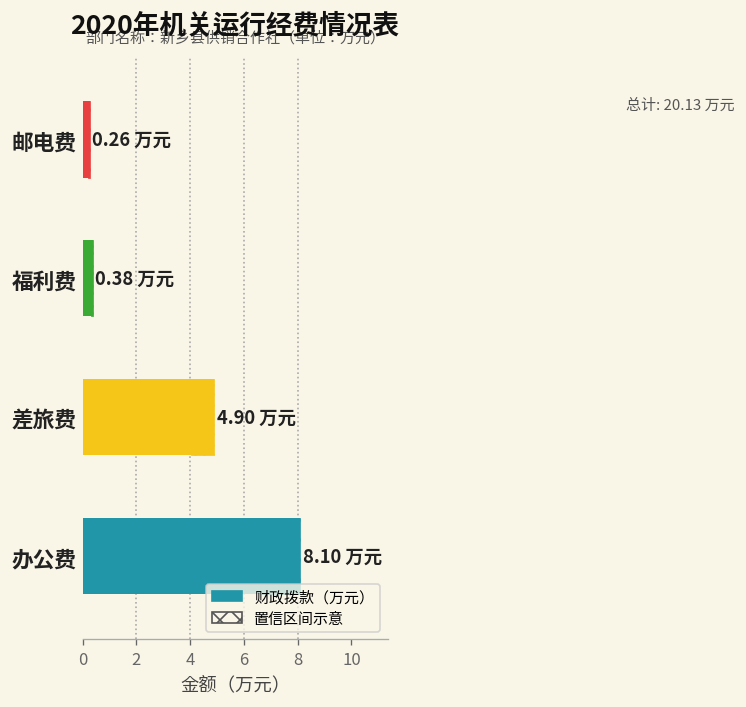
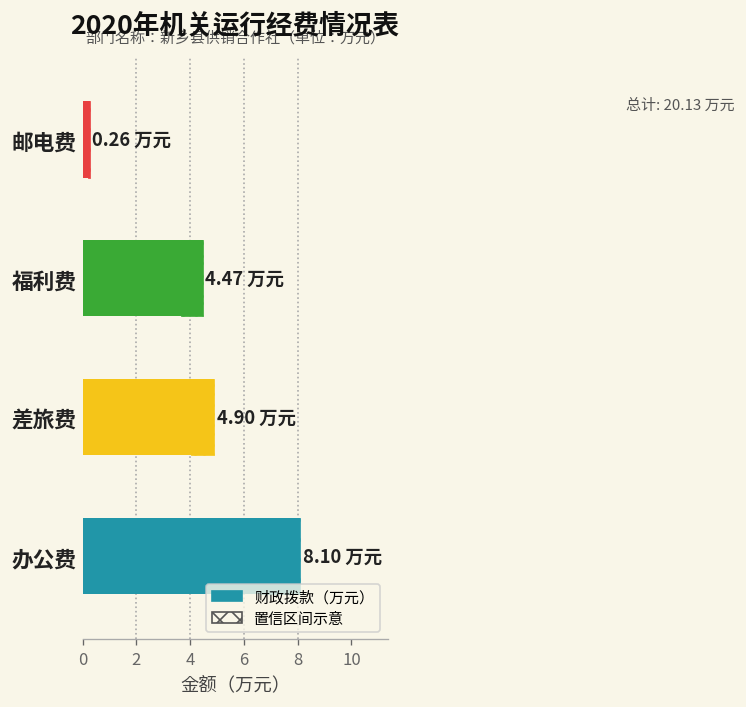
财政拨款（万元）, 福利费: 0.38 -> 4.47
